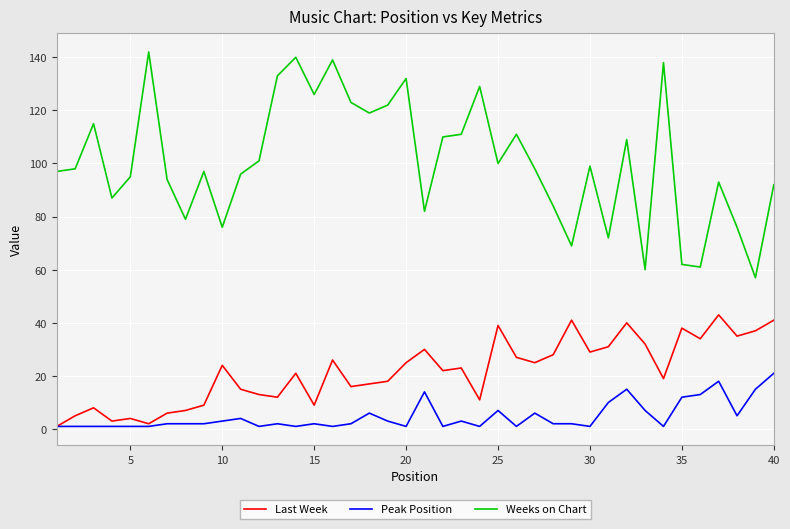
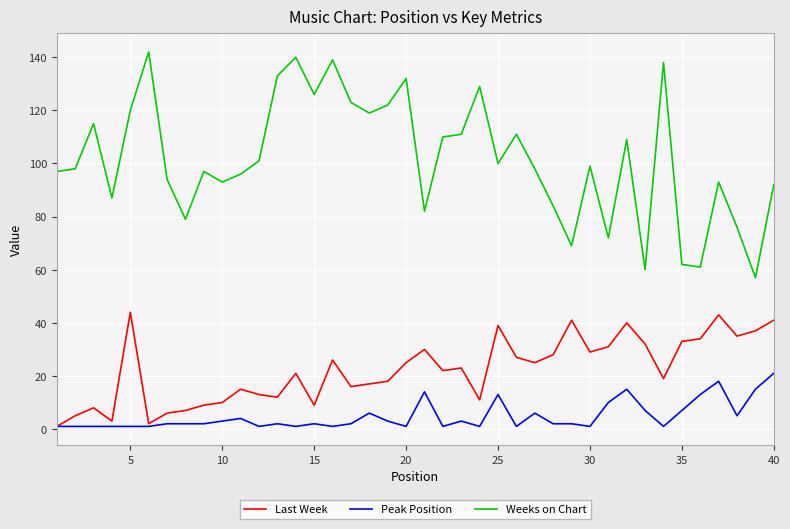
Last Week, 5: 4 -> 44
Weeks on Chart, 5: 95 -> 120
Last Week, 10: 24 -> 10
Weeks on Chart, 10: 76 -> 93
Peak Position, 25: 7 -> 13
Last Week, 35: 38 -> 33
Peak Position, 35: 12 -> 7
